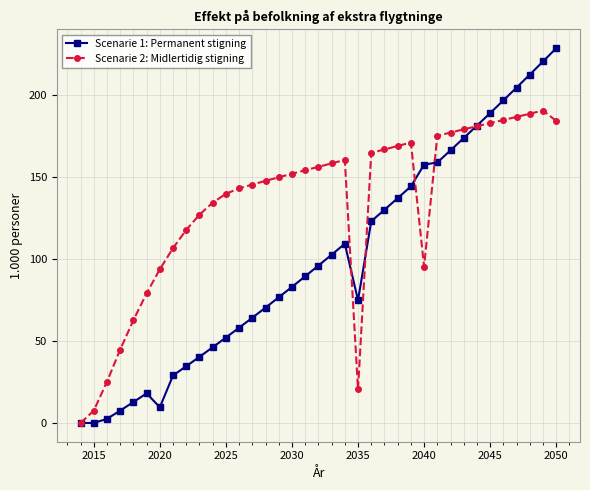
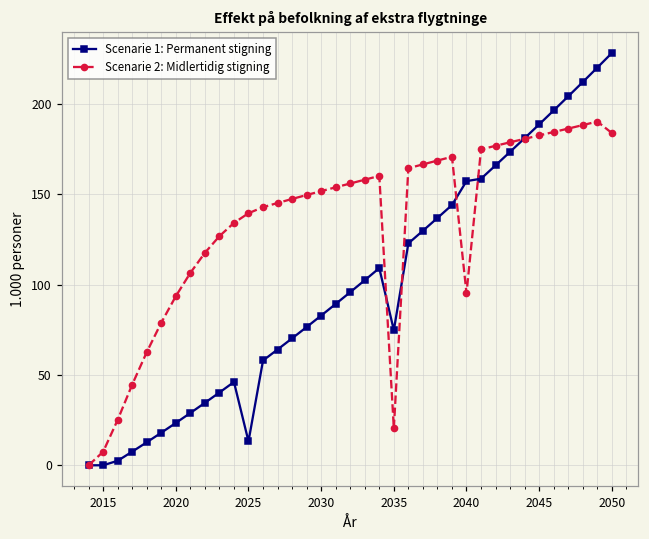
Scenarie 1: Permanent stigning, 2020: 10 -> 23
Scenarie 1: Permanent stigning, 2025: 52 -> 13
